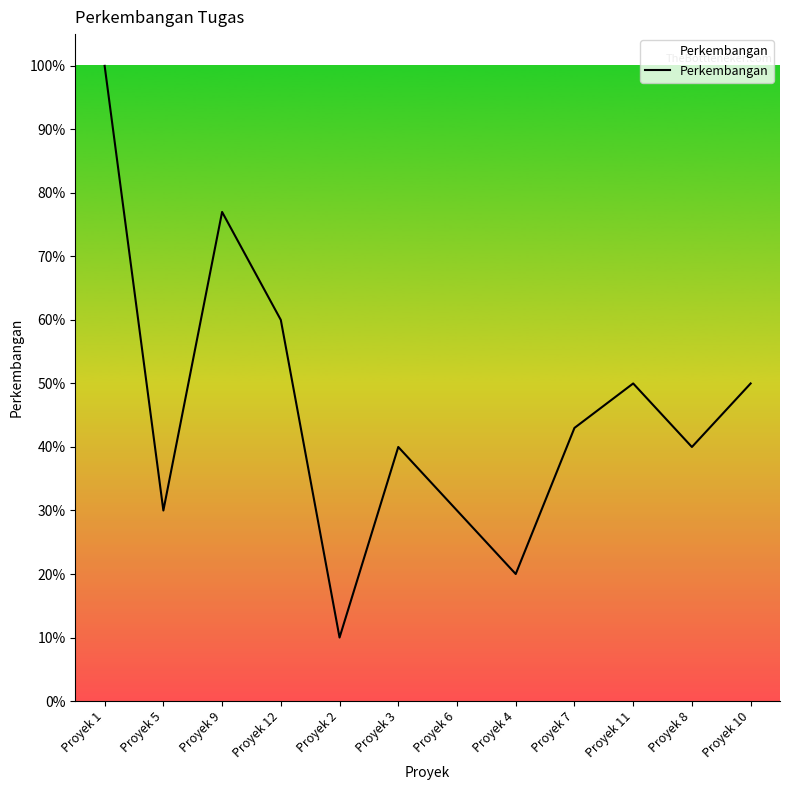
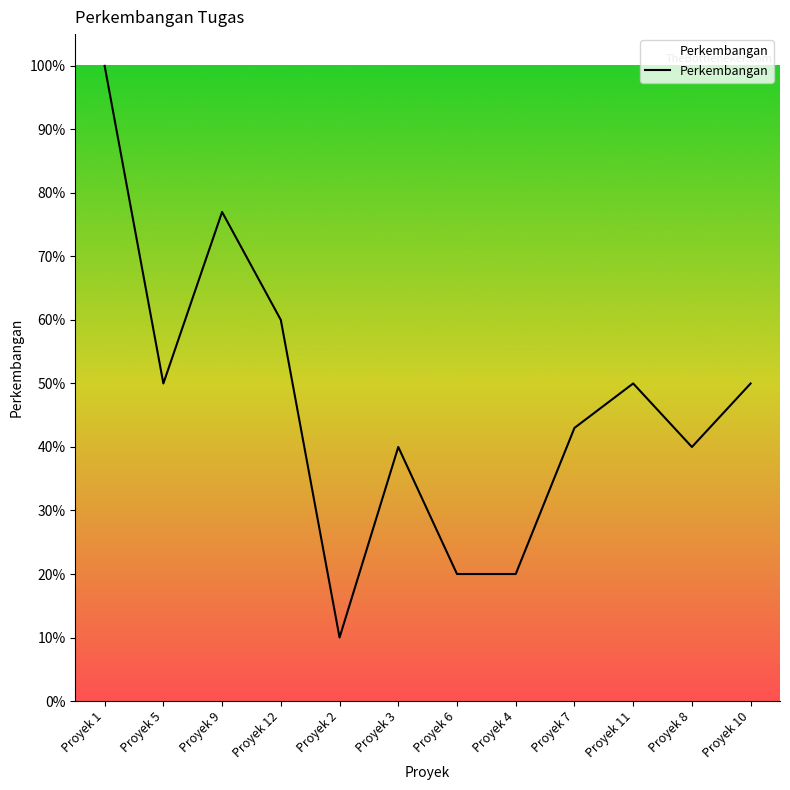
Proyek 5: 30% -> 50%
Proyek 6: 30% -> 20%
